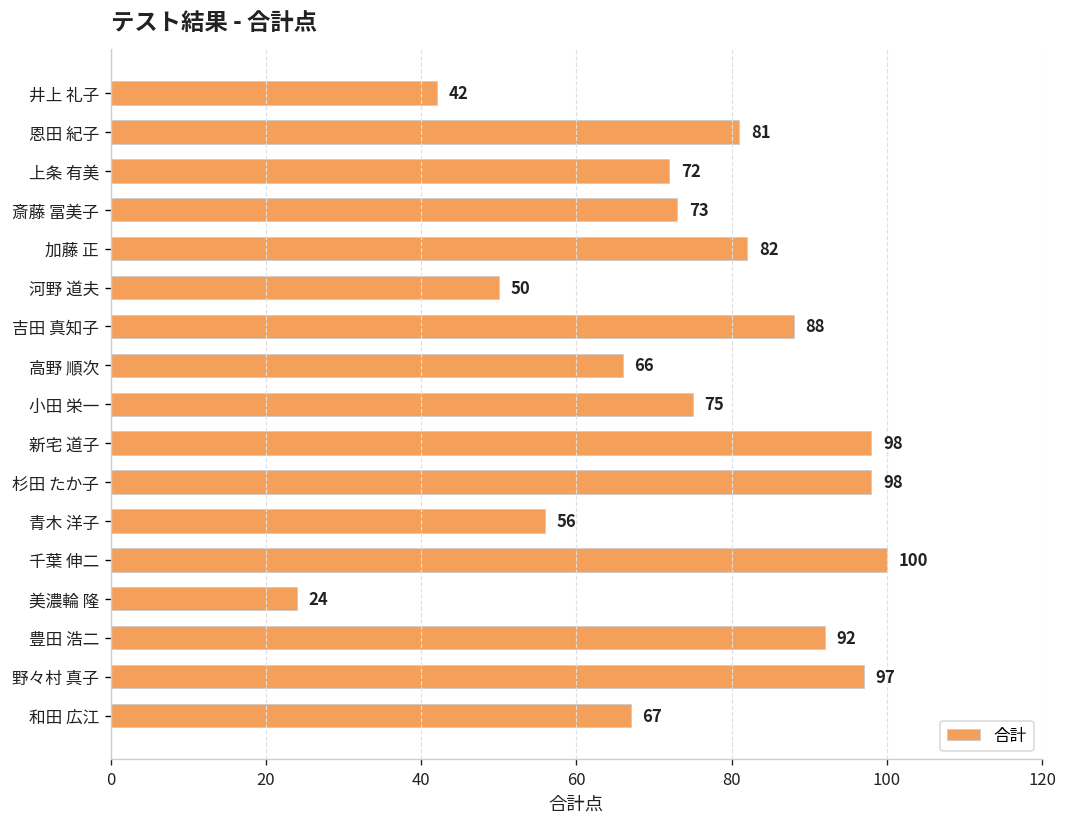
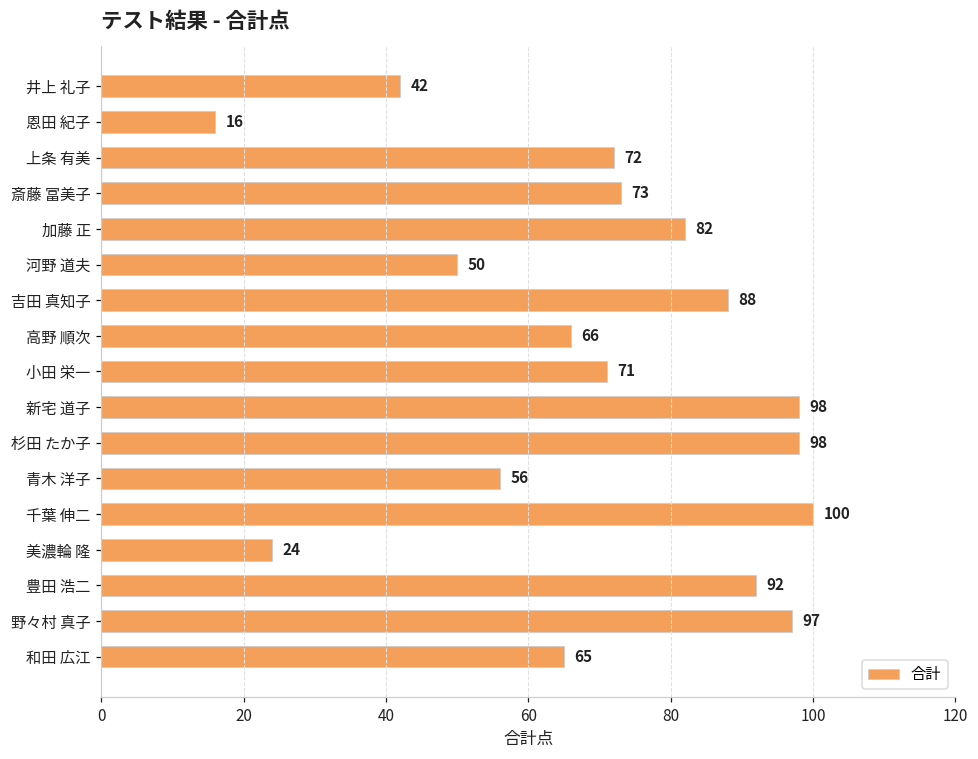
恩田 紀子: 81 -> 16
小田 栄一: 75 -> 71
和田 広江: 67 -> 65
